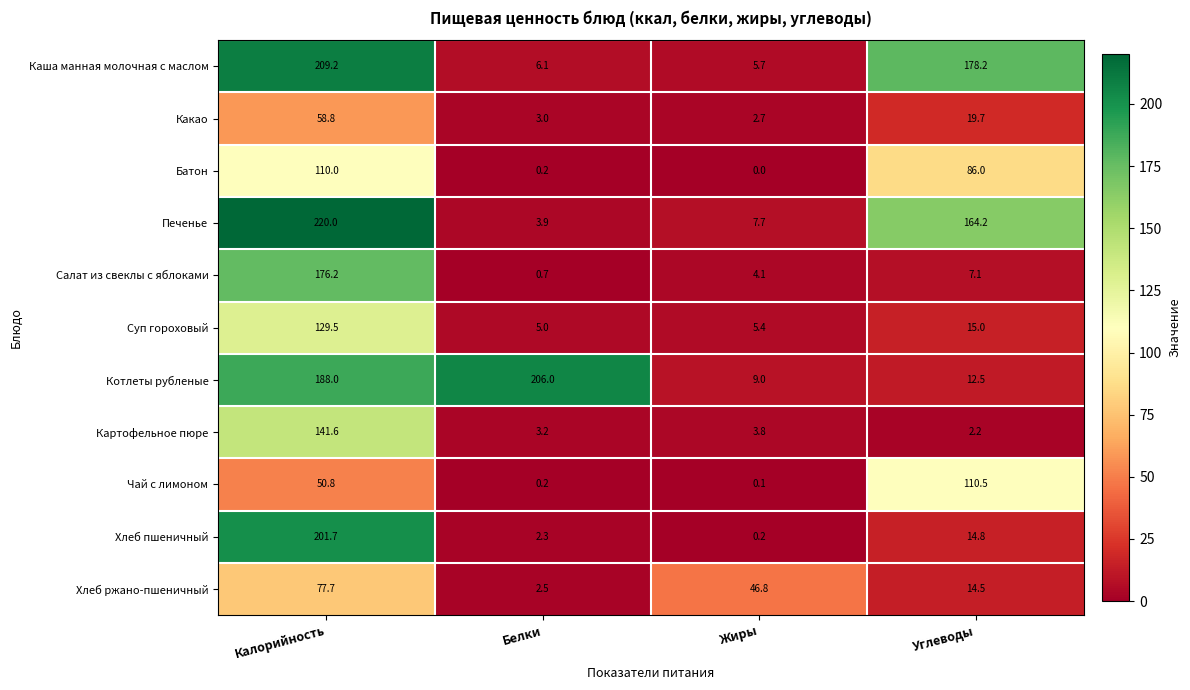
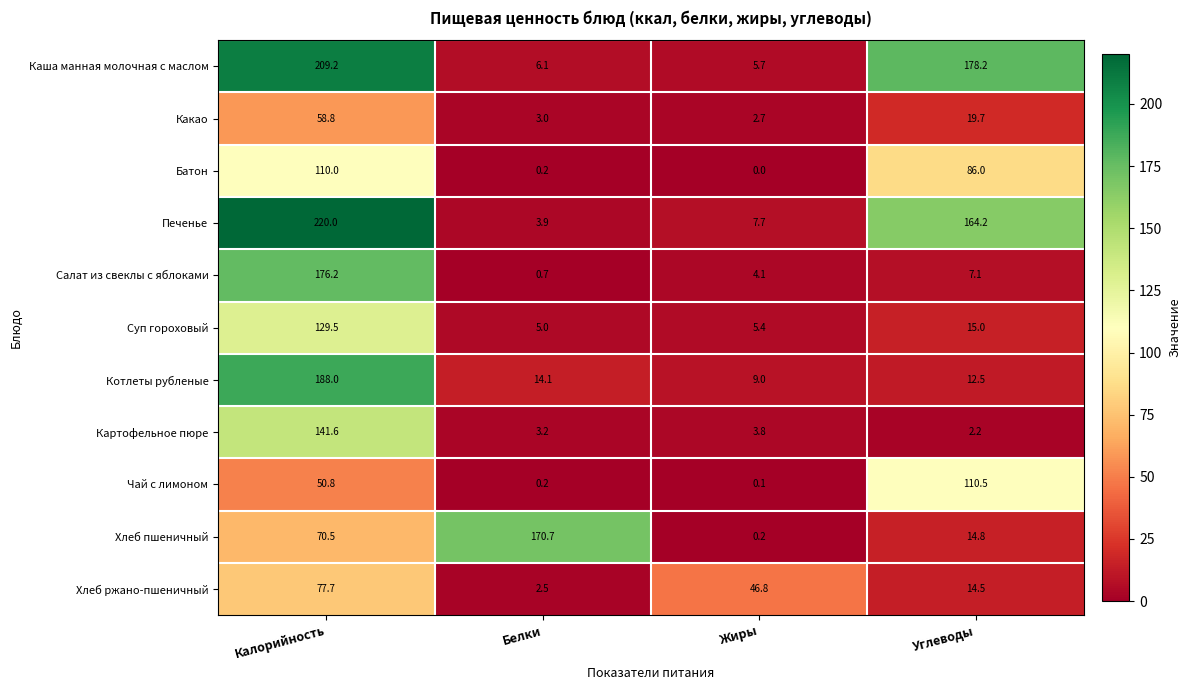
Котлеты рубленые, Белки: 206.0 -> 14.1
Хлеб пшеничный, Калорийность: 201.7 -> 70.5
Хлеб пшеничный, Белки: 2.3 -> 170.7
